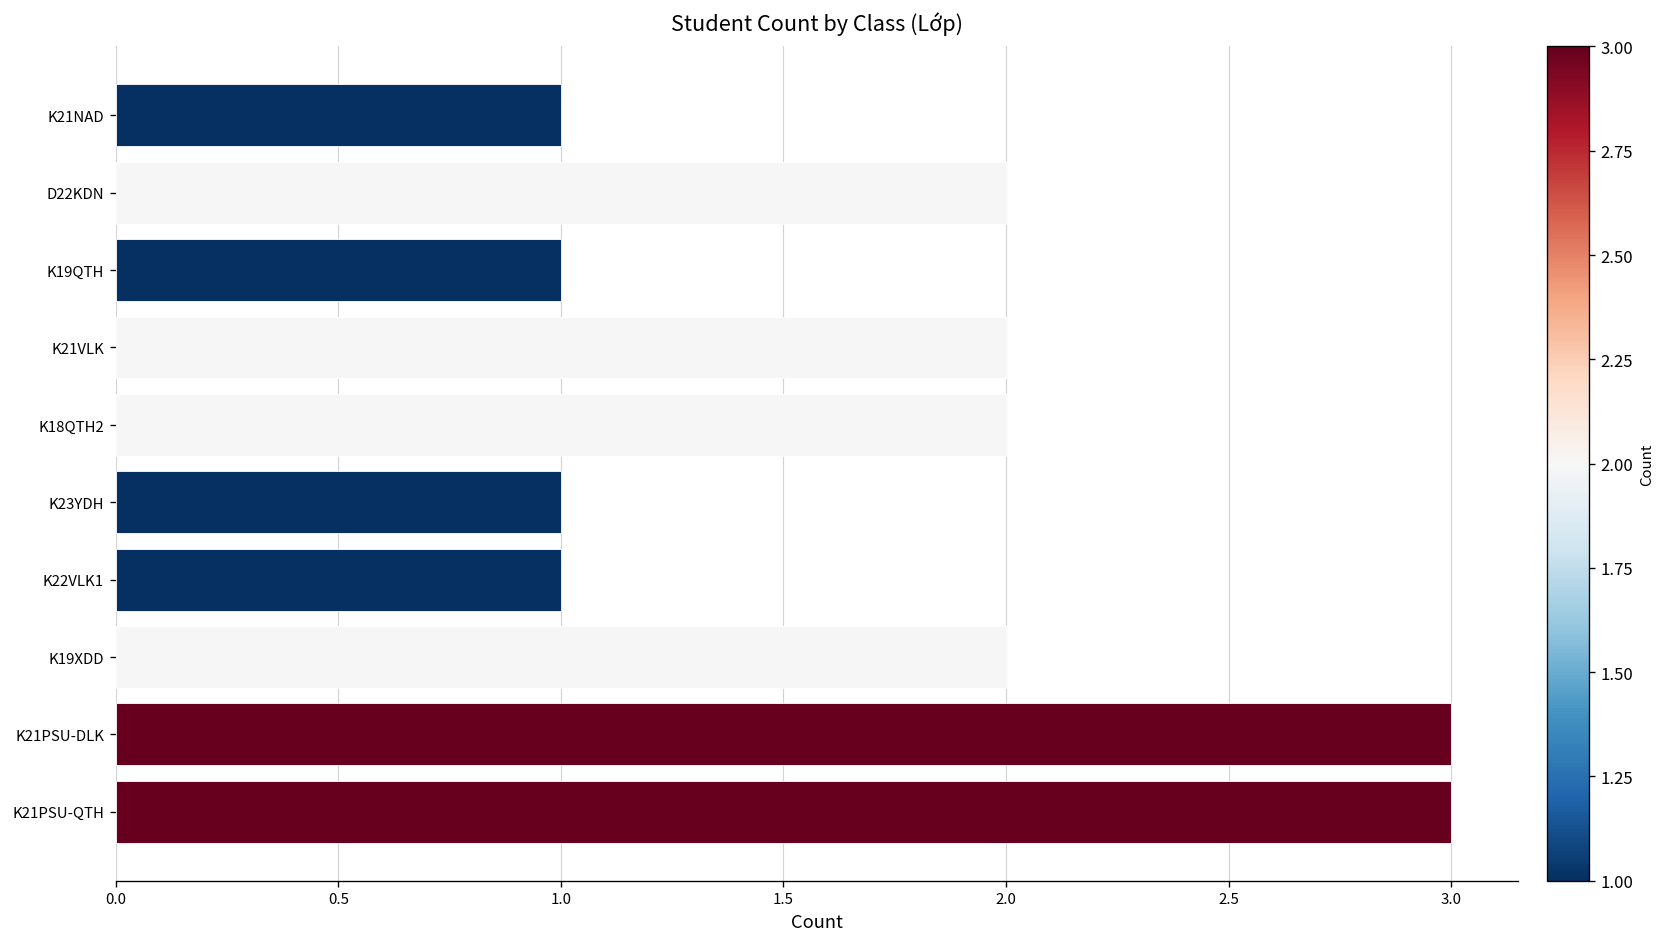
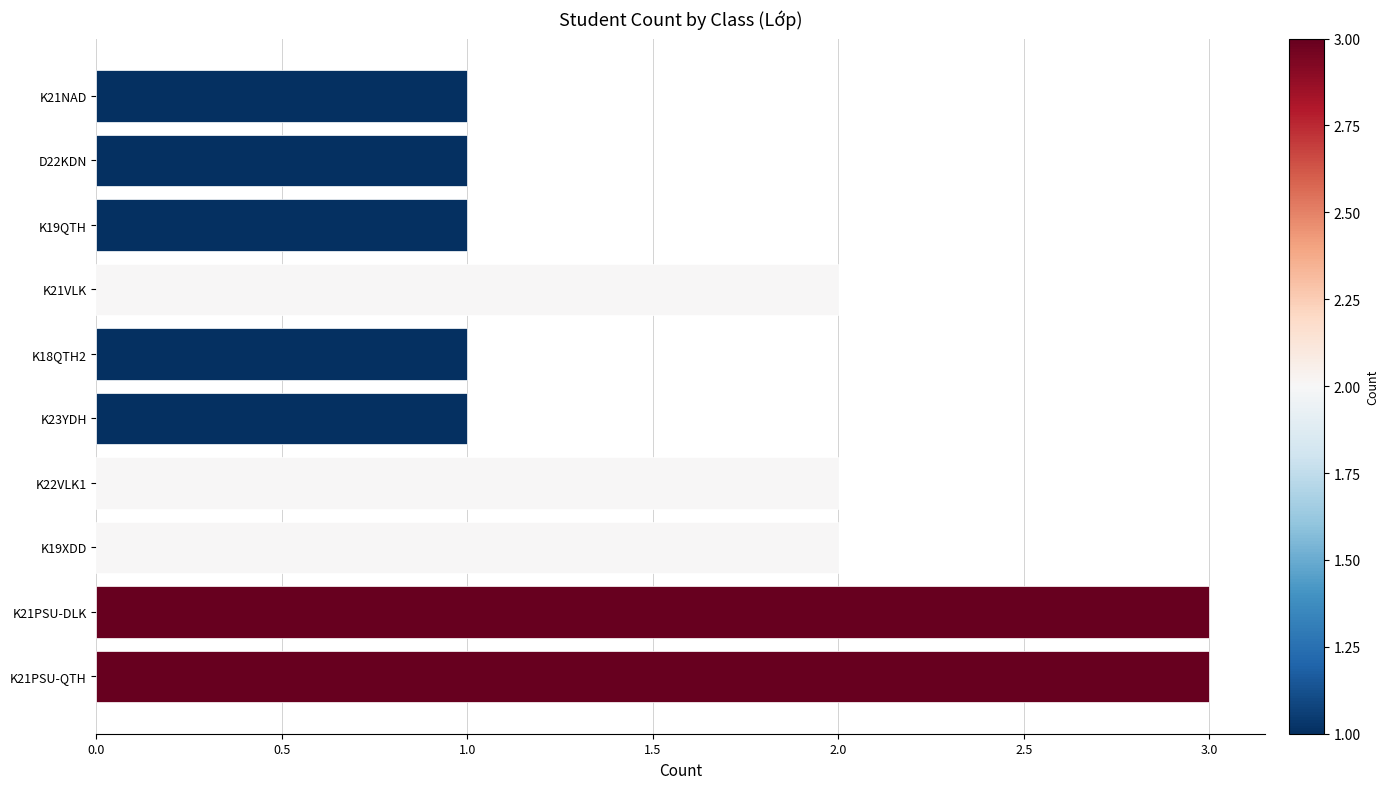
D22KDN: 2 -> 1
K18QTH2: 2 -> 1
K22VLK1: 1 -> 2
